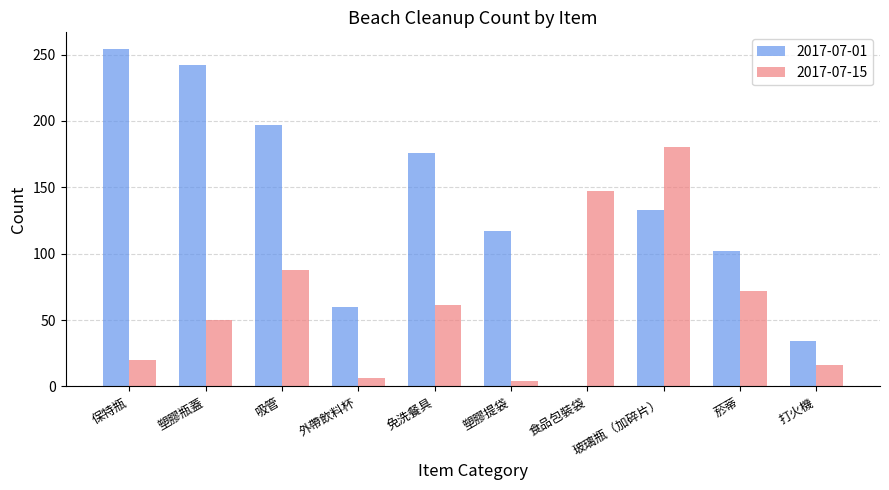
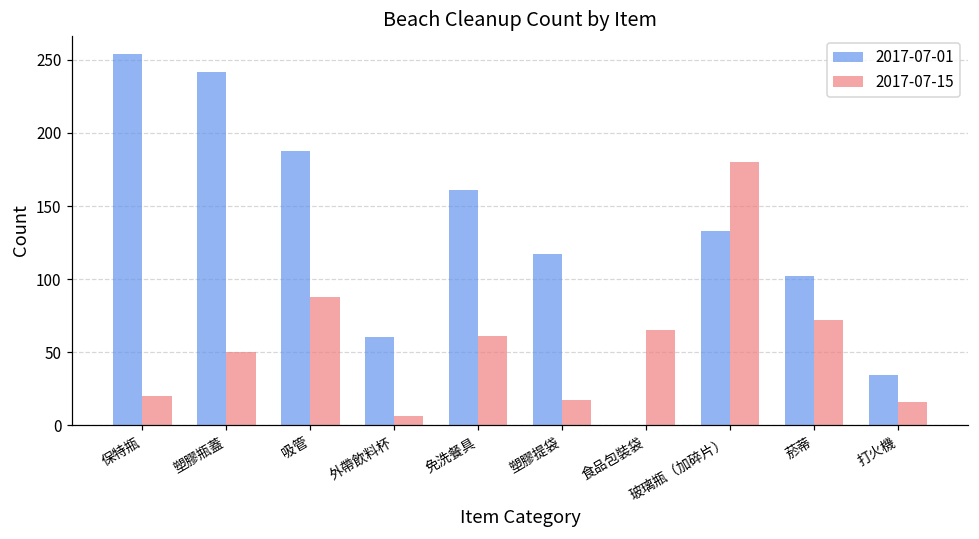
2017-07-01, 吸管: 197 -> 188
2017-07-01, 免洗餐具: 176 -> 161
2017-07-15, 塑膠提袋: 4 -> 17
2017-07-15, 食品包裝袋: 147 -> 65
